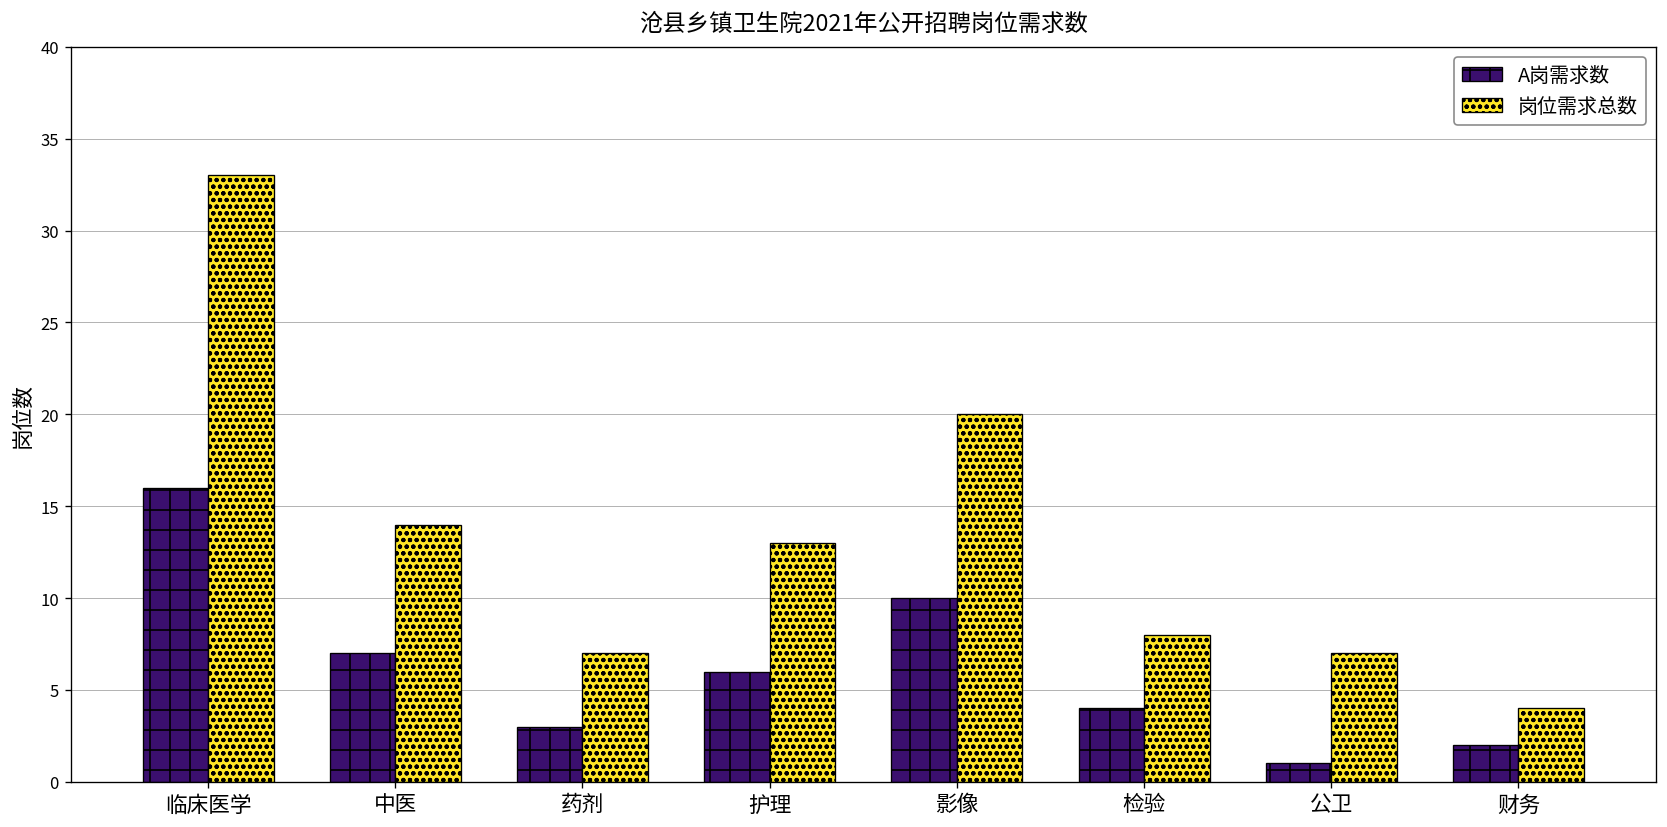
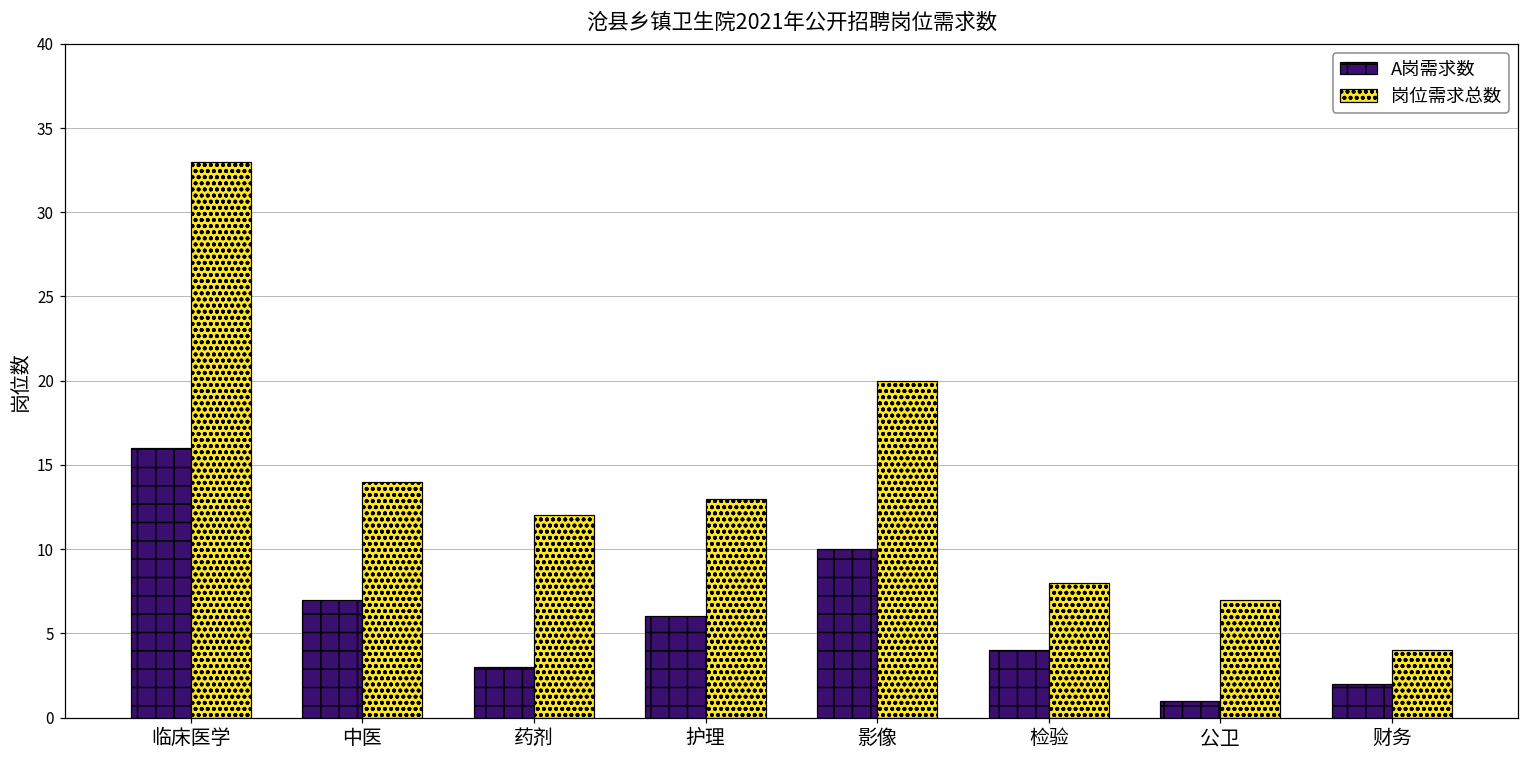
岗位需求总数, 药剂: 7 -> 12
